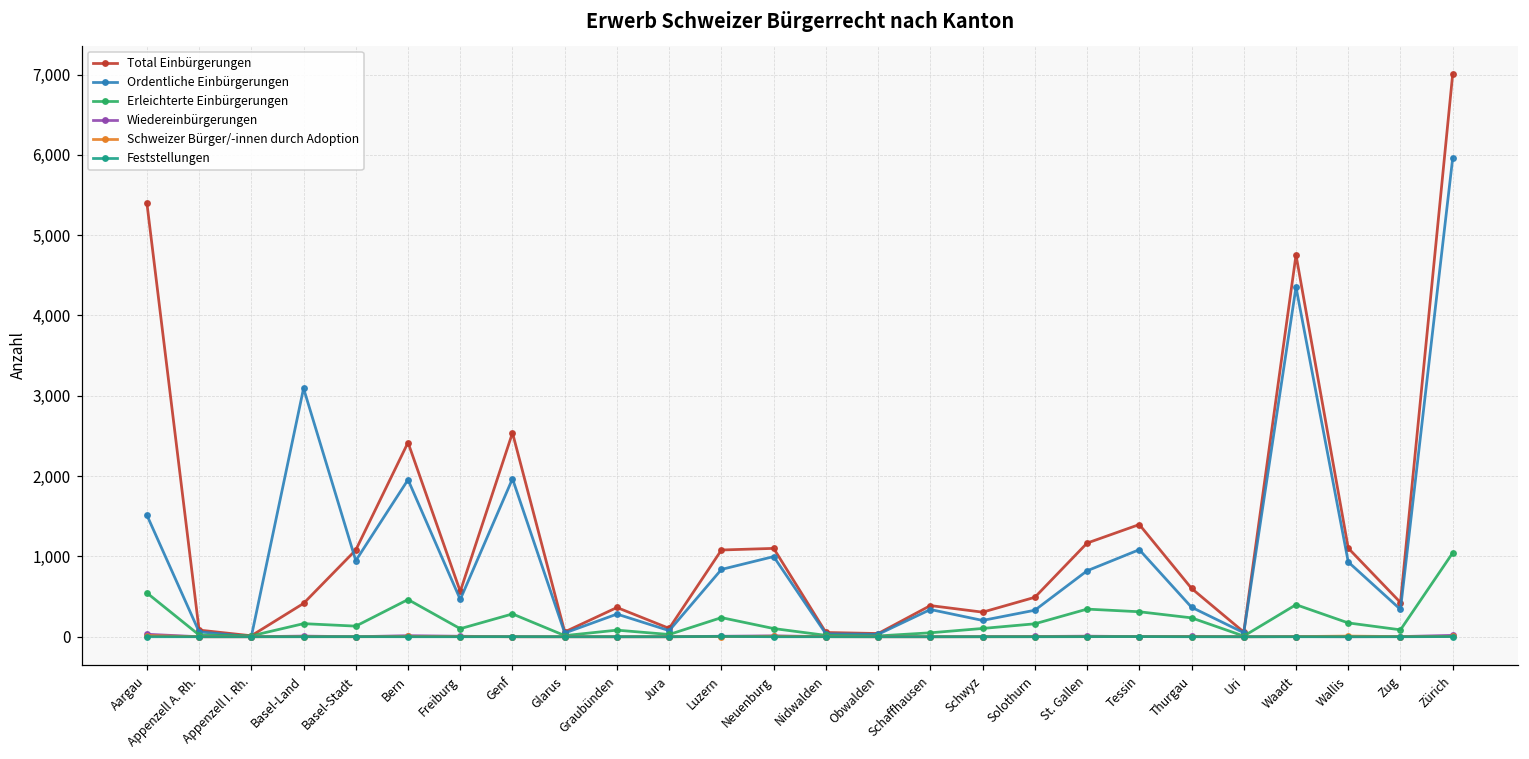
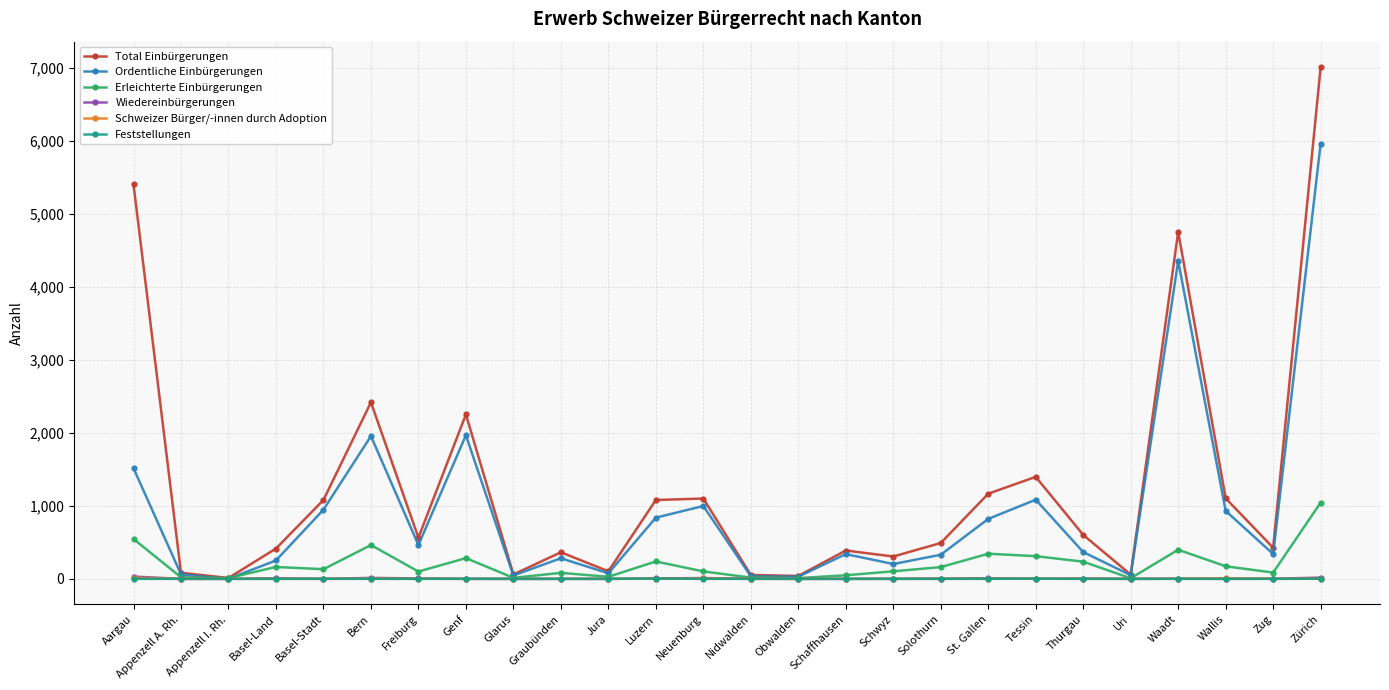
Ordentliche Einbürgerungen, Basel-Land: 3,100 -> 300
Total Einbürgerungen, Genf: 2,500 -> 2,300
